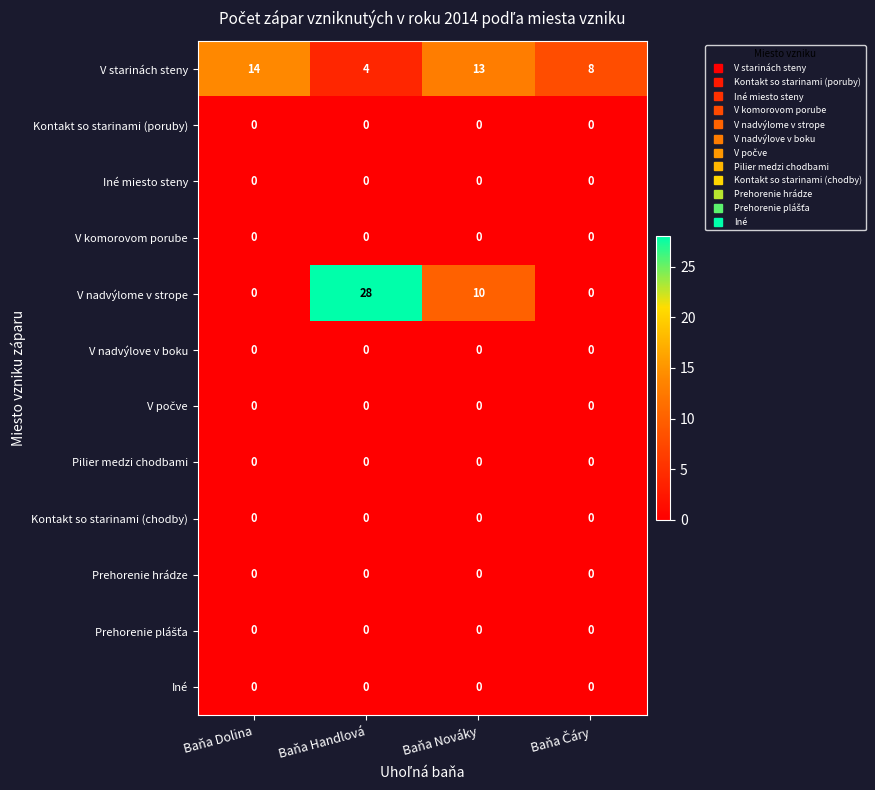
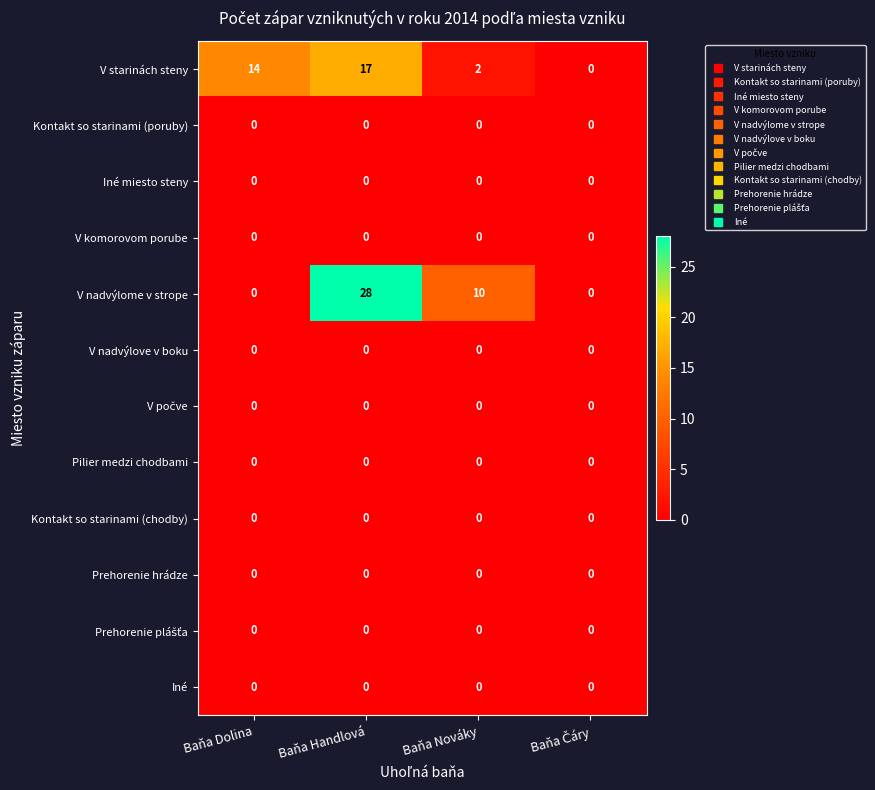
V starinách steny, Baňa Handlová: 4 -> 17
V starinách steny, Baňa Nováky: 13 -> 2
V starinách steny, Baňa Čáry: 8 -> 0
